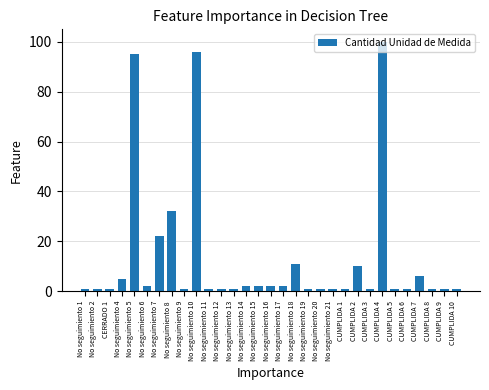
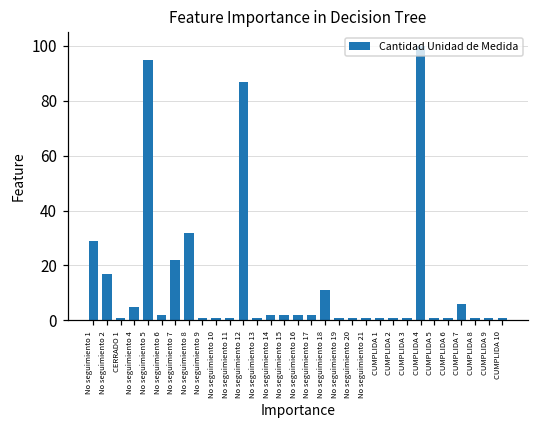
No seguimiento 1: 1 -> 29
No seguimiento 2: 1 -> 17
No seguimiento 10: 96 -> 1
No seguimiento 12: 1 -> 87
CUMPLIDA 2: 10 -> 1
